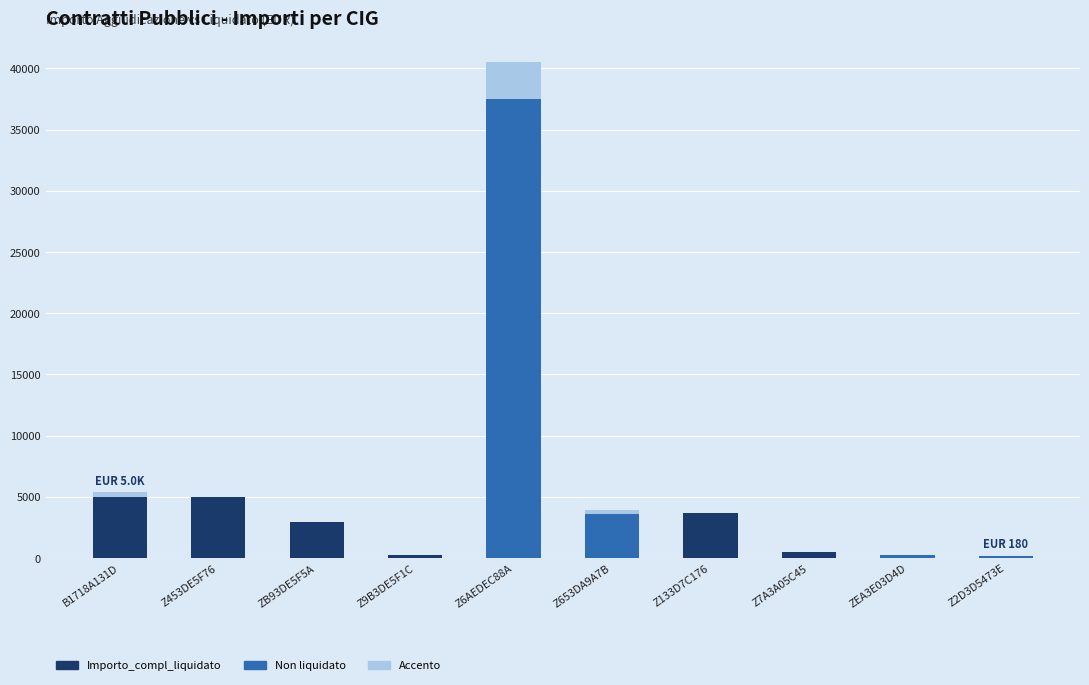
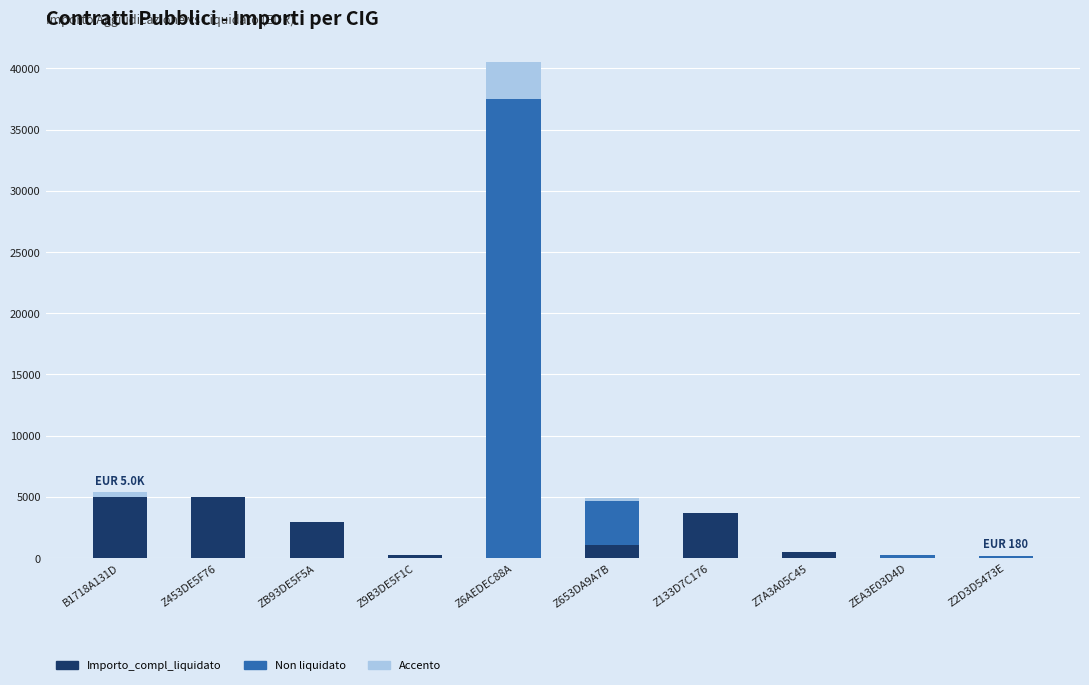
Importo_compl_liquidato, Z653DA9A7B: 0 -> 1000
